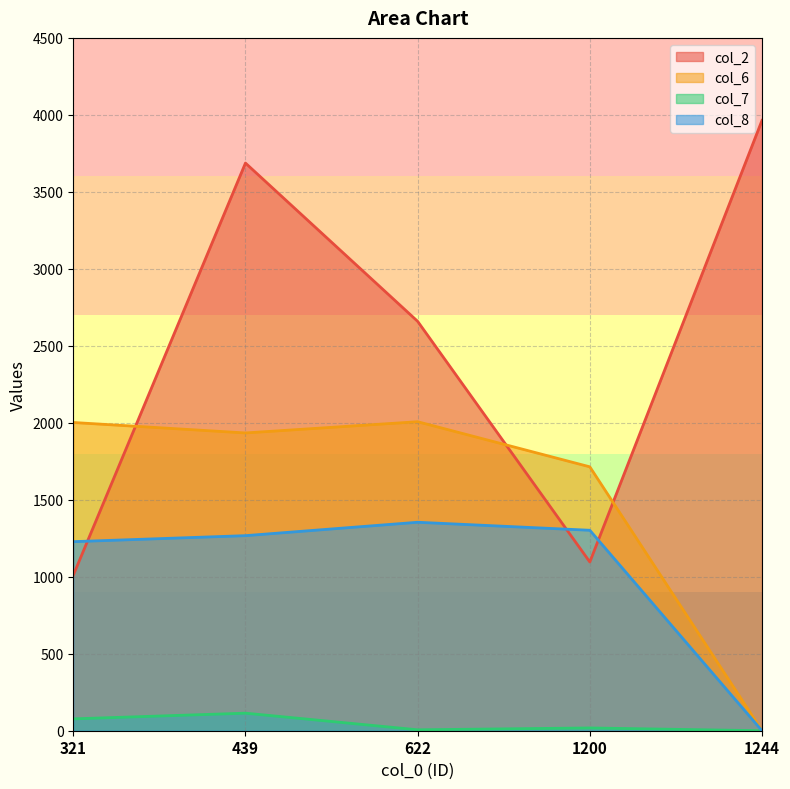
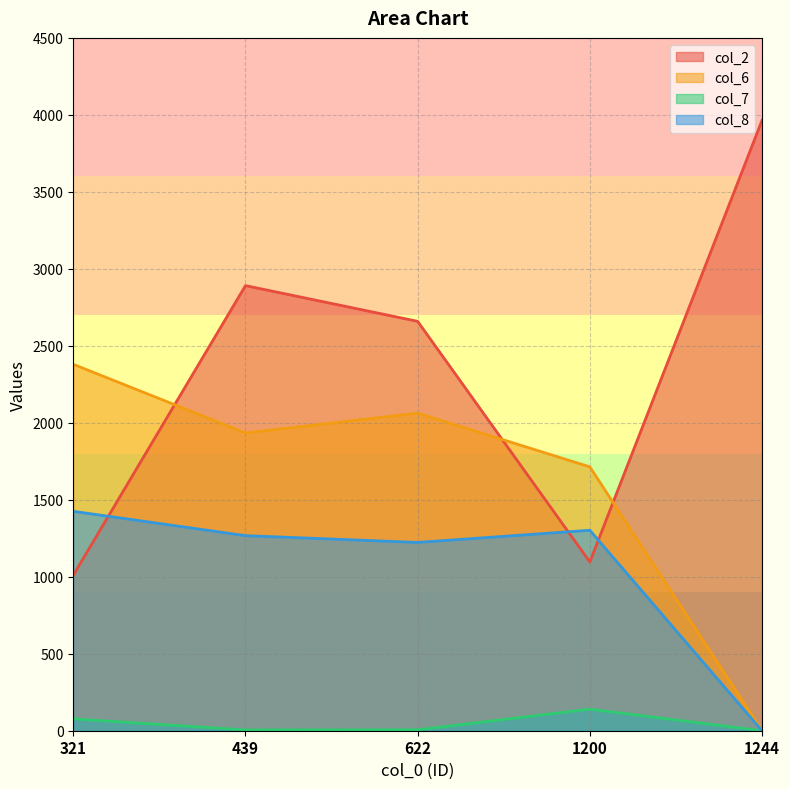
col_6, 321: 2000 -> 2380
col_8, 321: 1230 -> 1430
col_2, 439: 3690 -> 2890
col_7, 439: 110 -> 10
col_6, 622: 2010 -> 2060
col_8, 622: 1350 -> 1220
col_7, 1200: 20 -> 140
